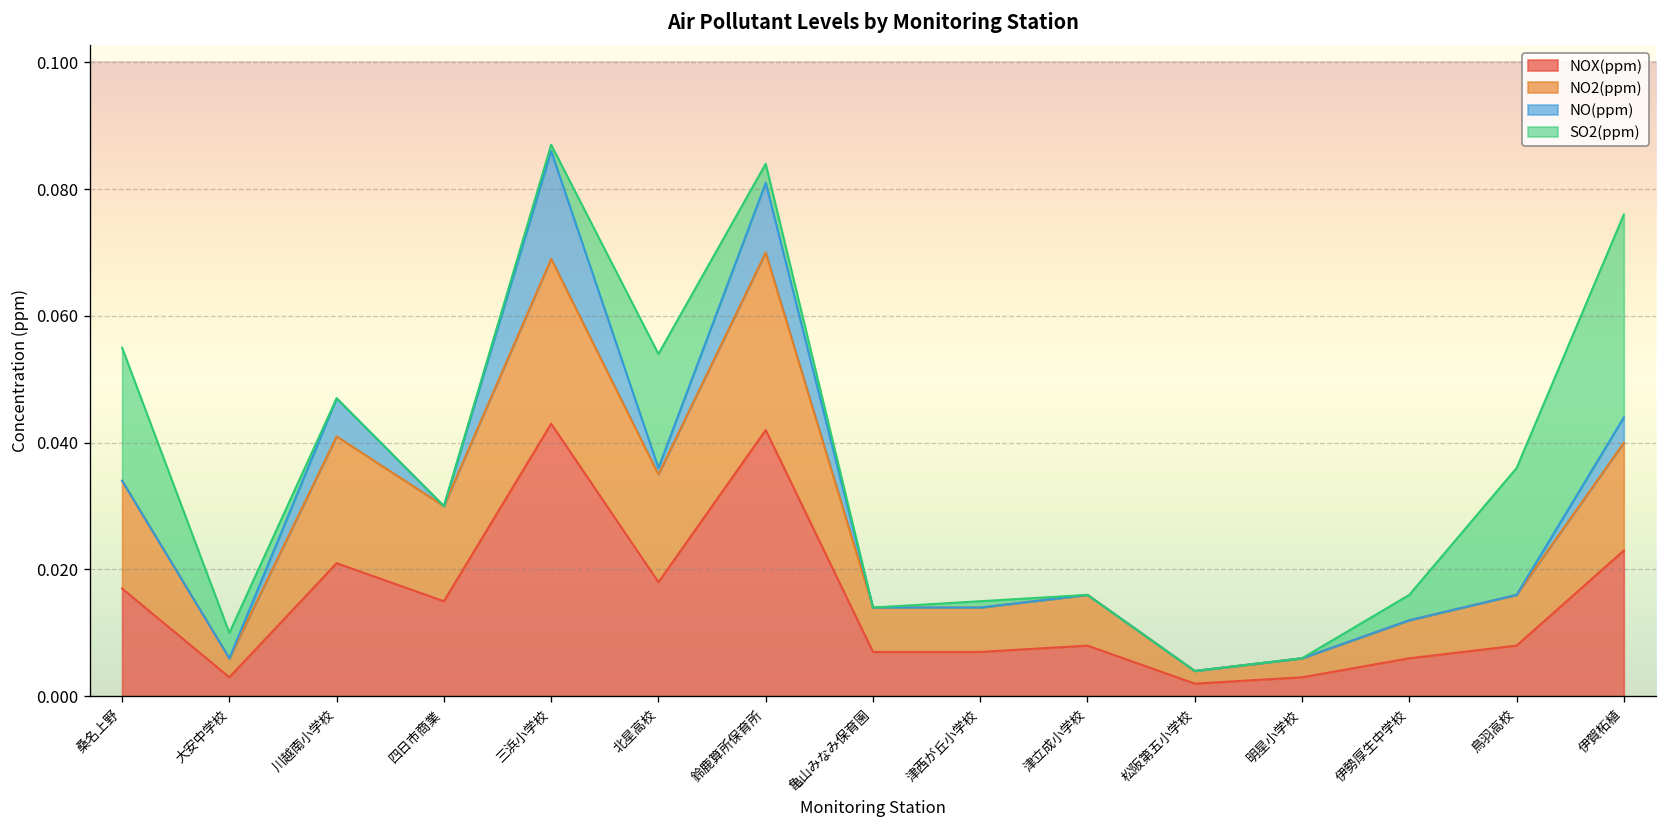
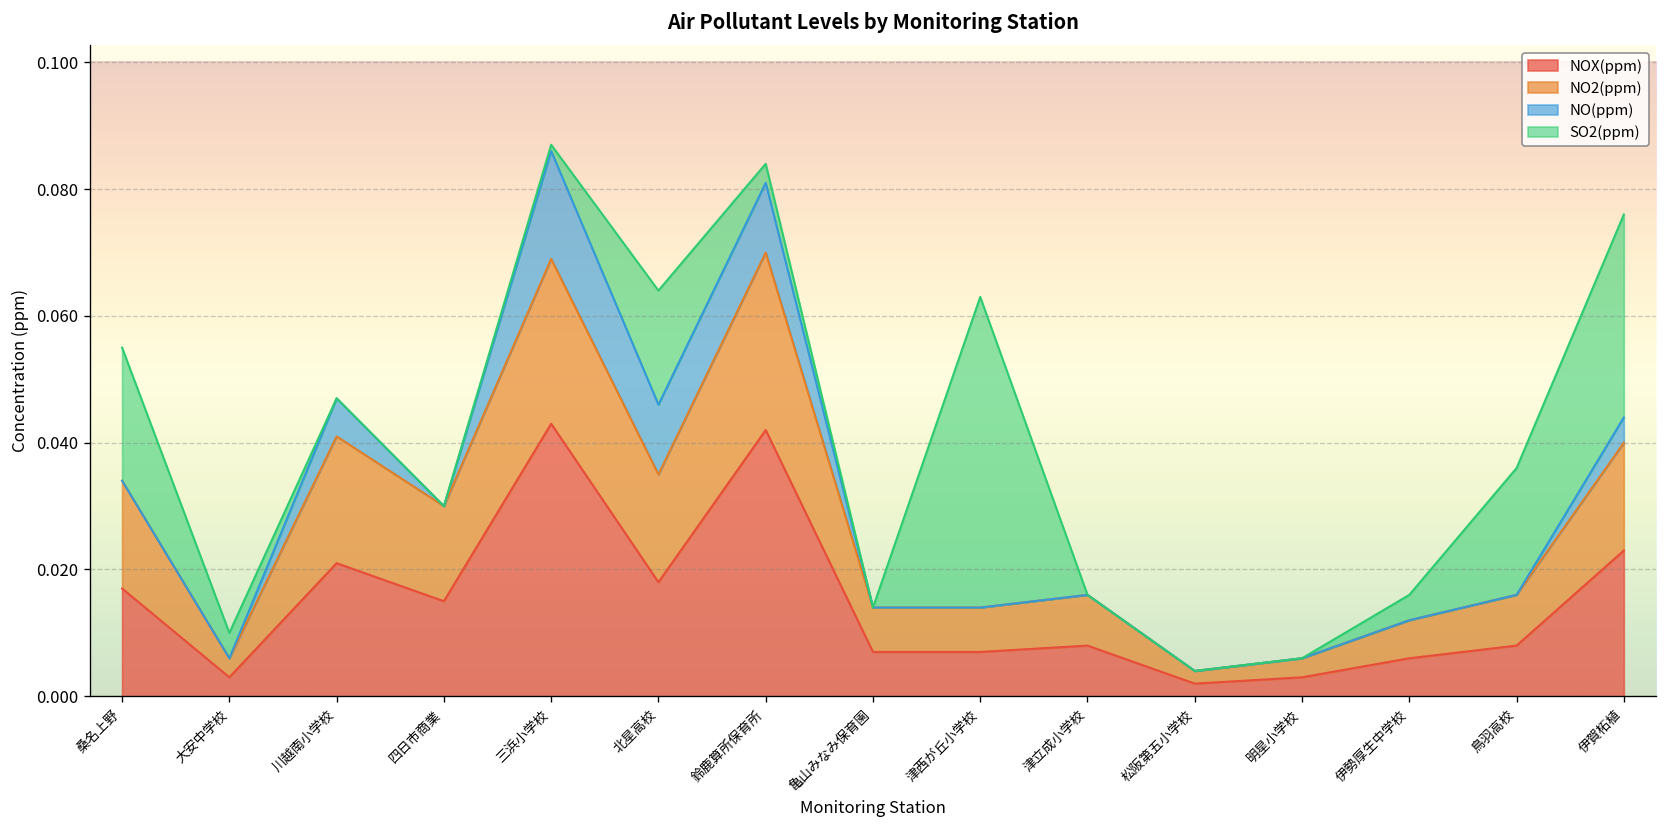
NO(ppm), 北星高校: 0.001 -> 0.011
SO2(ppm), 津西が丘小学校: 0.001 -> 0.049
